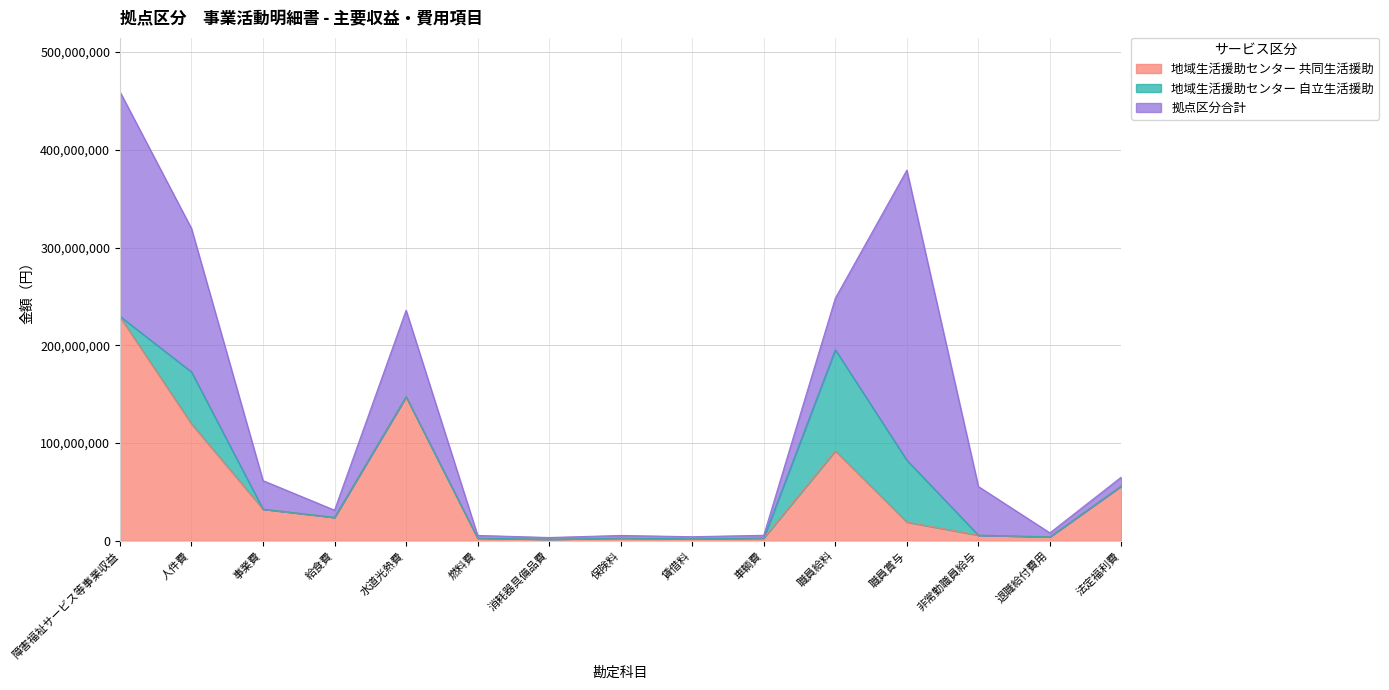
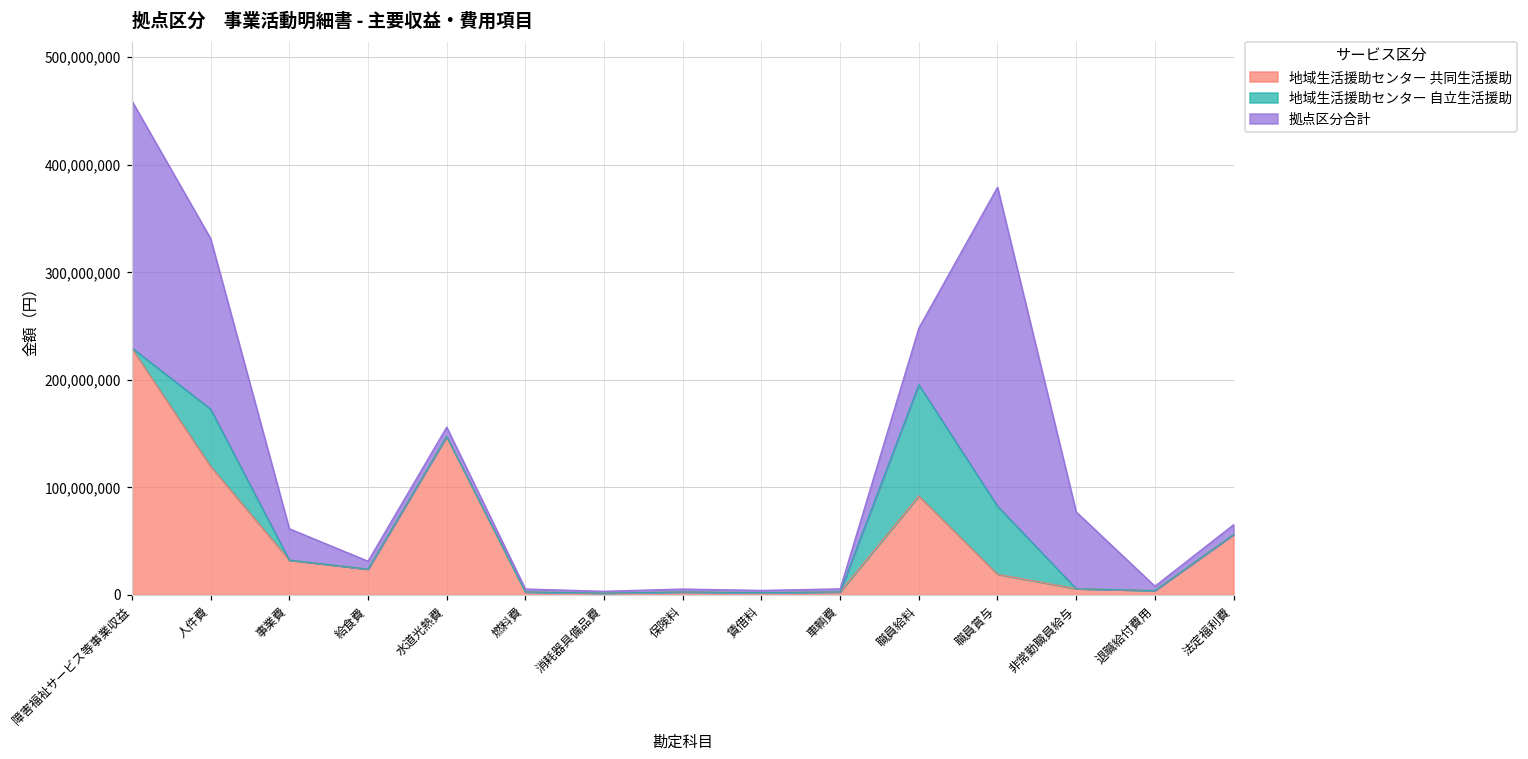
拠点区分合計, 人件費: 150,000,000 -> 160,000,000
拠点区分合計, 水道光熱費: 90,000,000 -> 10,000,000
拠点区分合計, 非常勤職員給与: 50,000,000 -> 70,000,000
